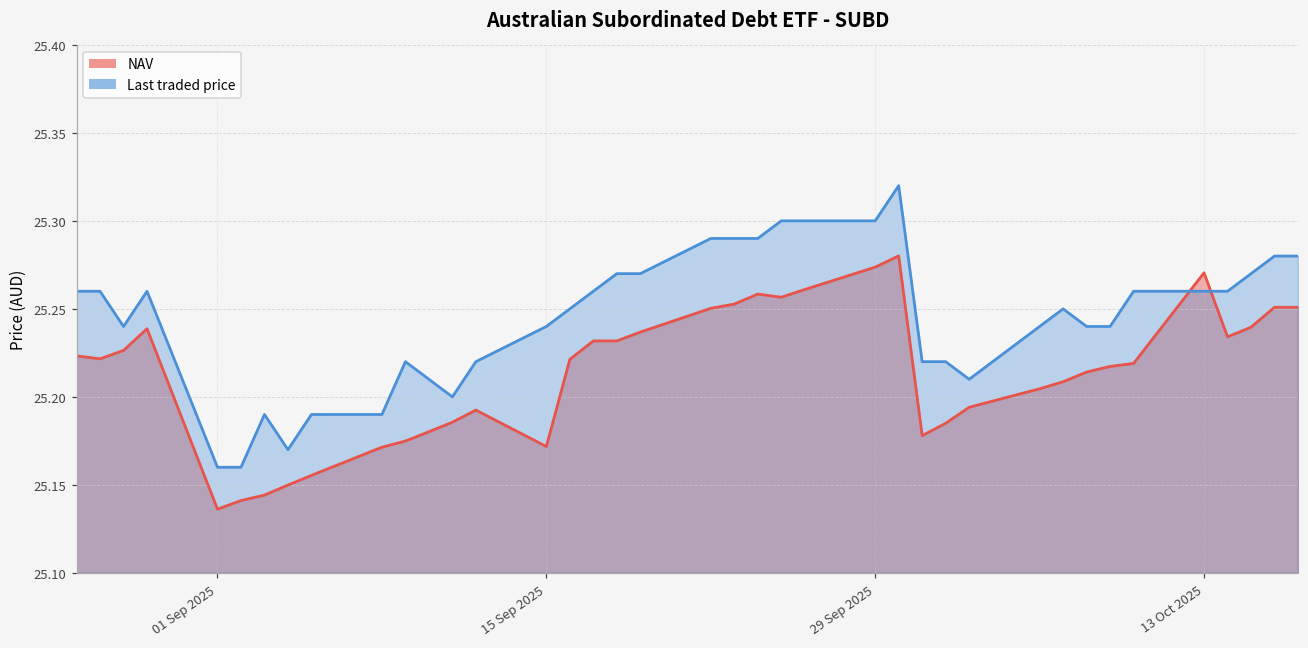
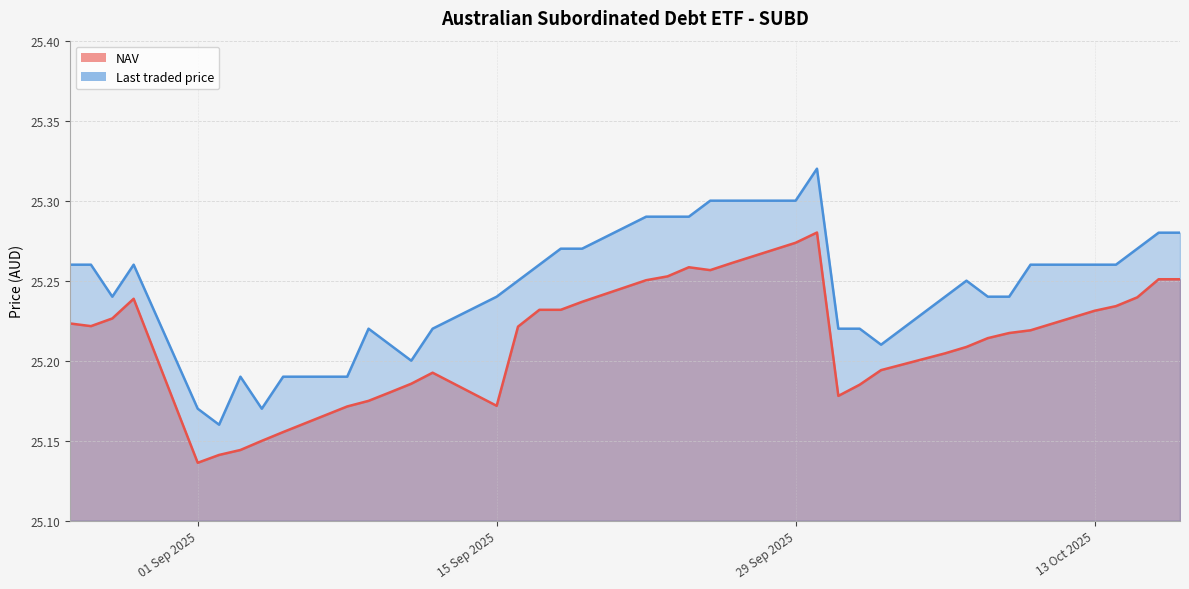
Last traded price, 01 Sep 2025: 25.16 -> 25.17
NAV, 13 Oct 2025: 25.271 -> 25.231
